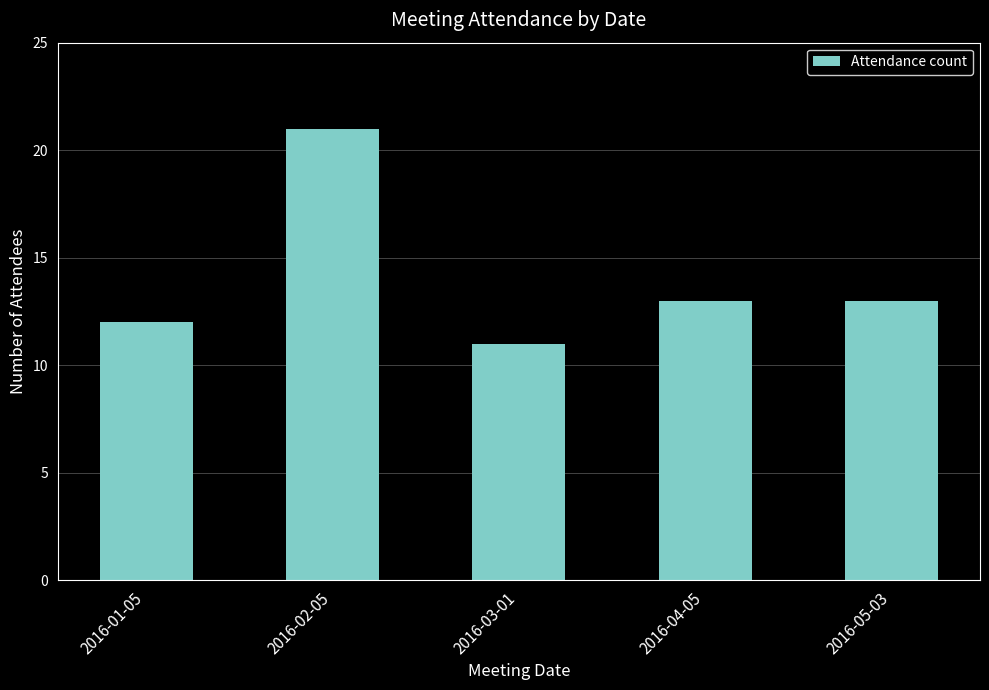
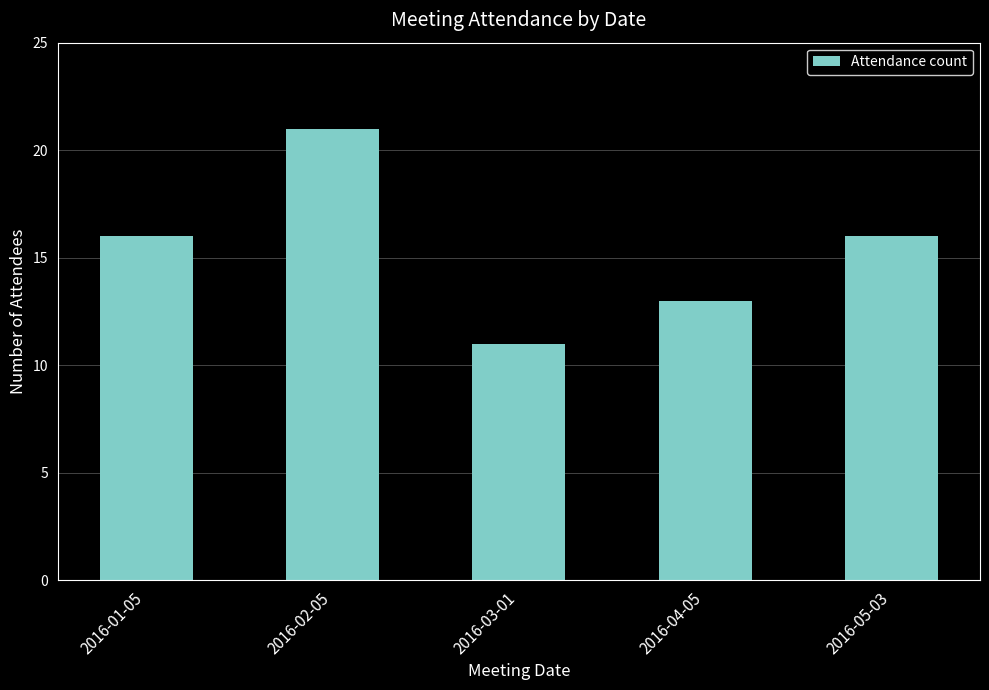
2016-01-05: 12 -> 16
2016-05-03: 13 -> 16
